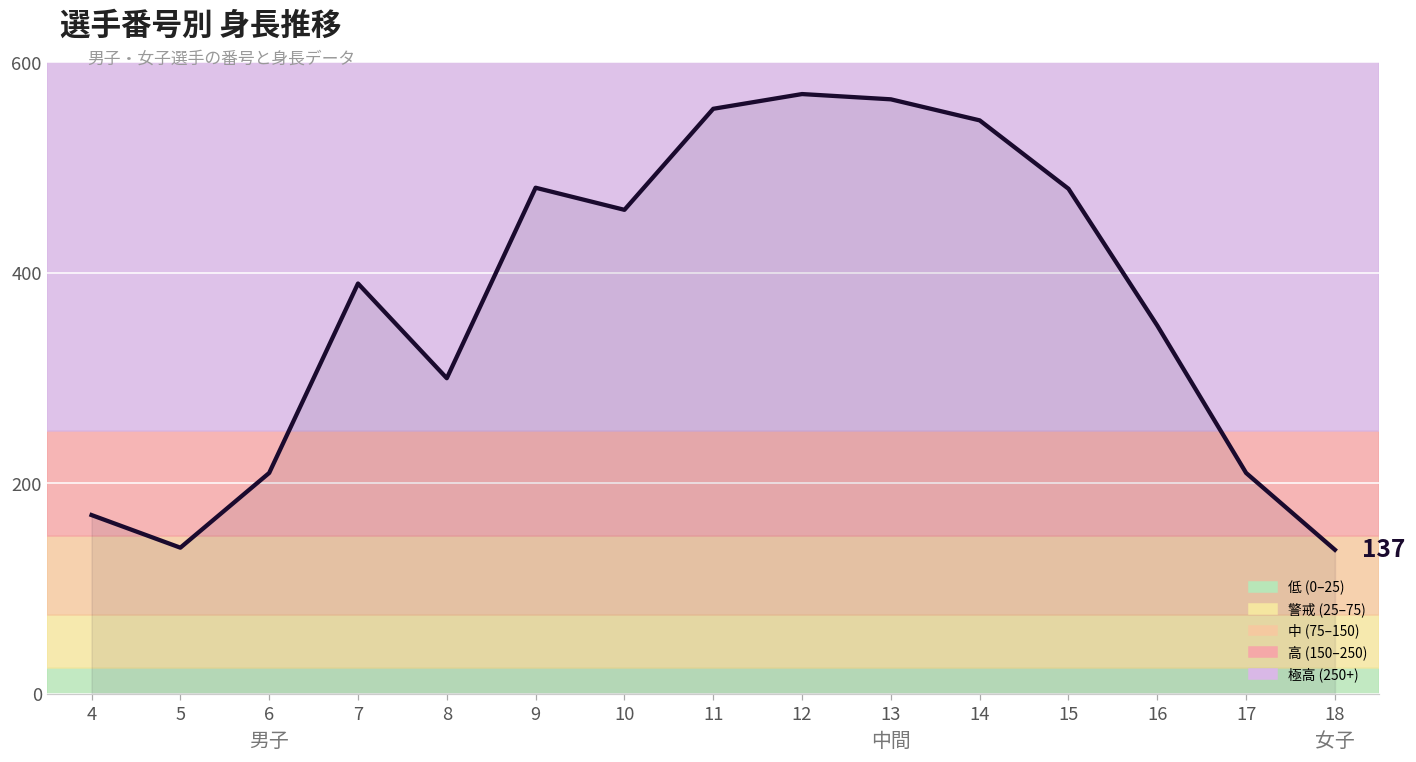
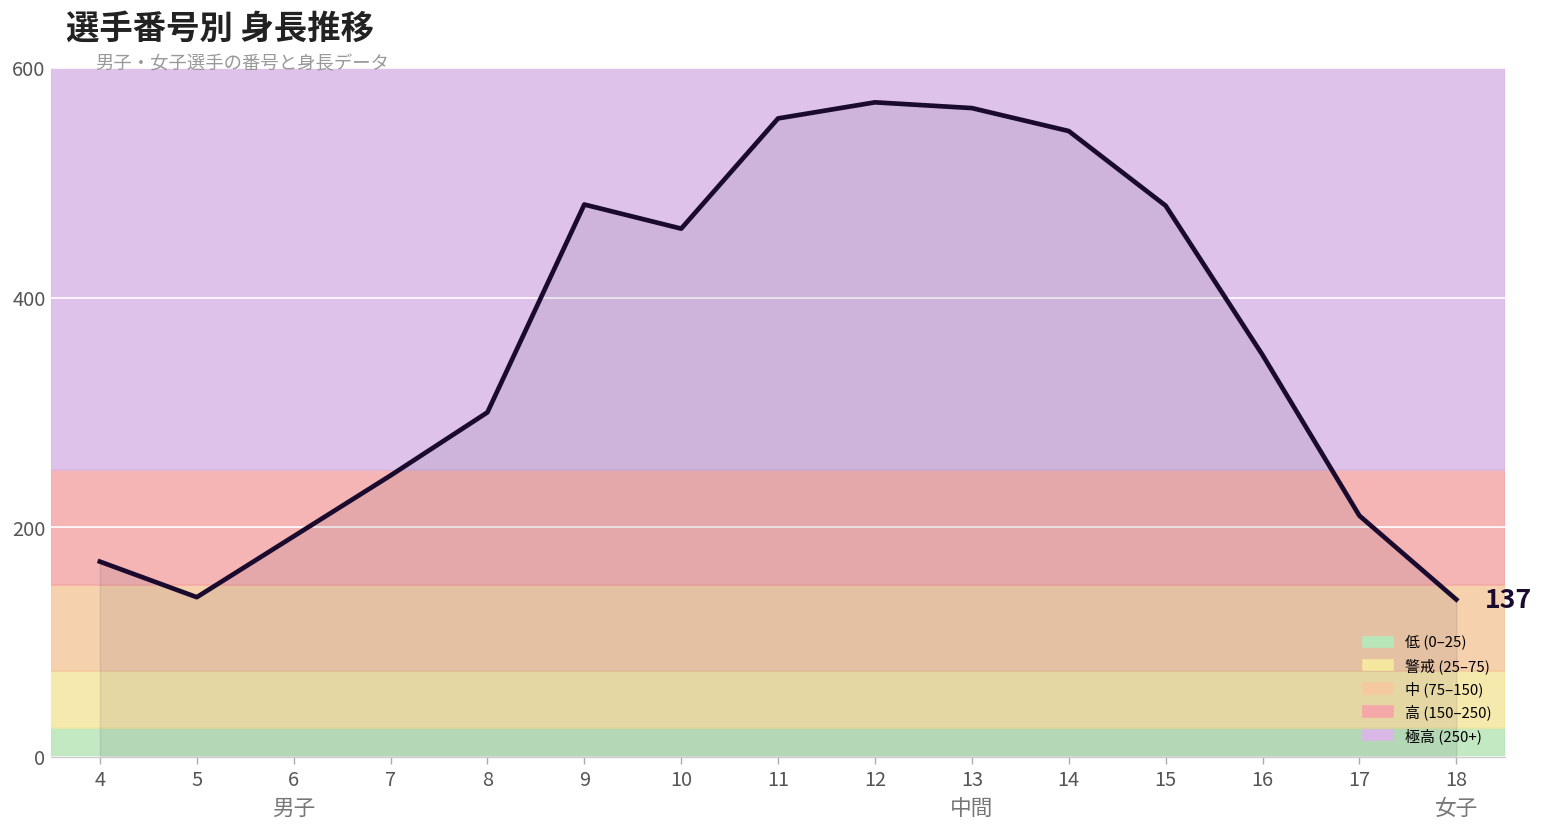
6: 210 -> 190
7: 390 -> 250
